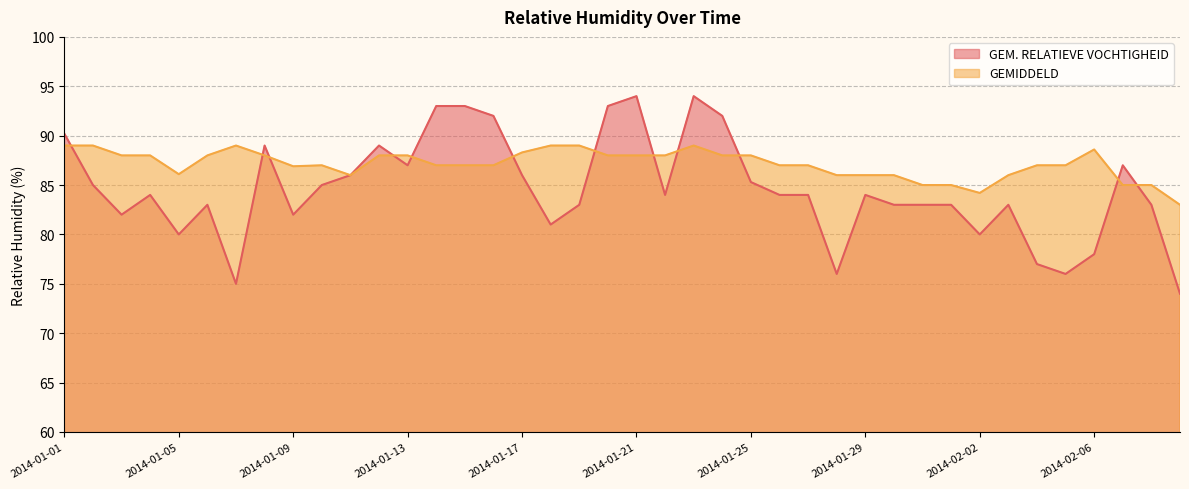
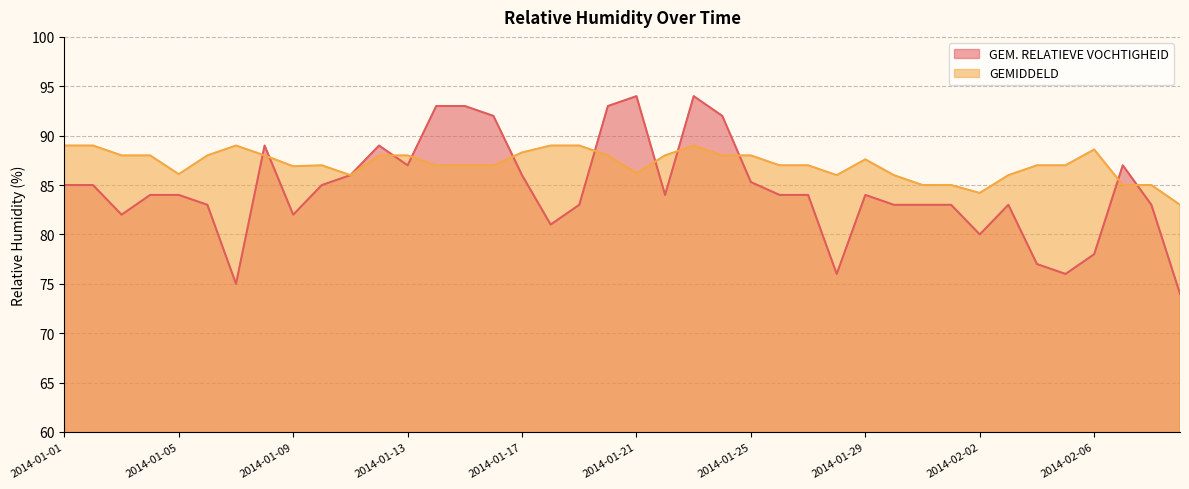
GEM. RELATIEVE VOCHTIGHEID, 2014-01-01: 90 -> 85
GEM. RELATIEVE VOCHTIGHEID, 2014-01-05: 80 -> 84
GEMIDDELD, 2014-01-21: 88 -> 86
GEMIDDELD, 2014-01-29: 86 -> 88
